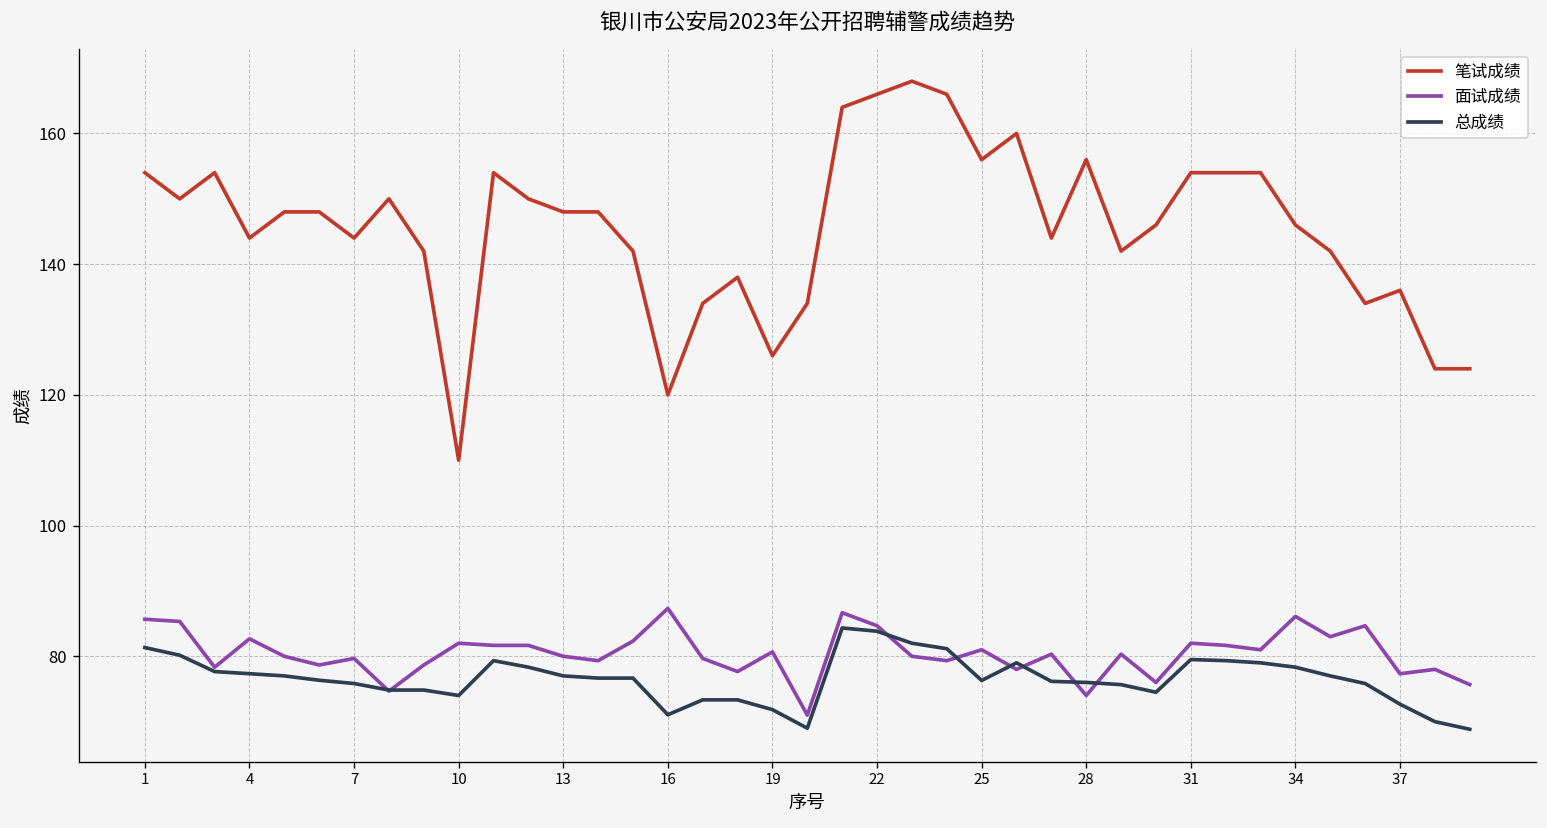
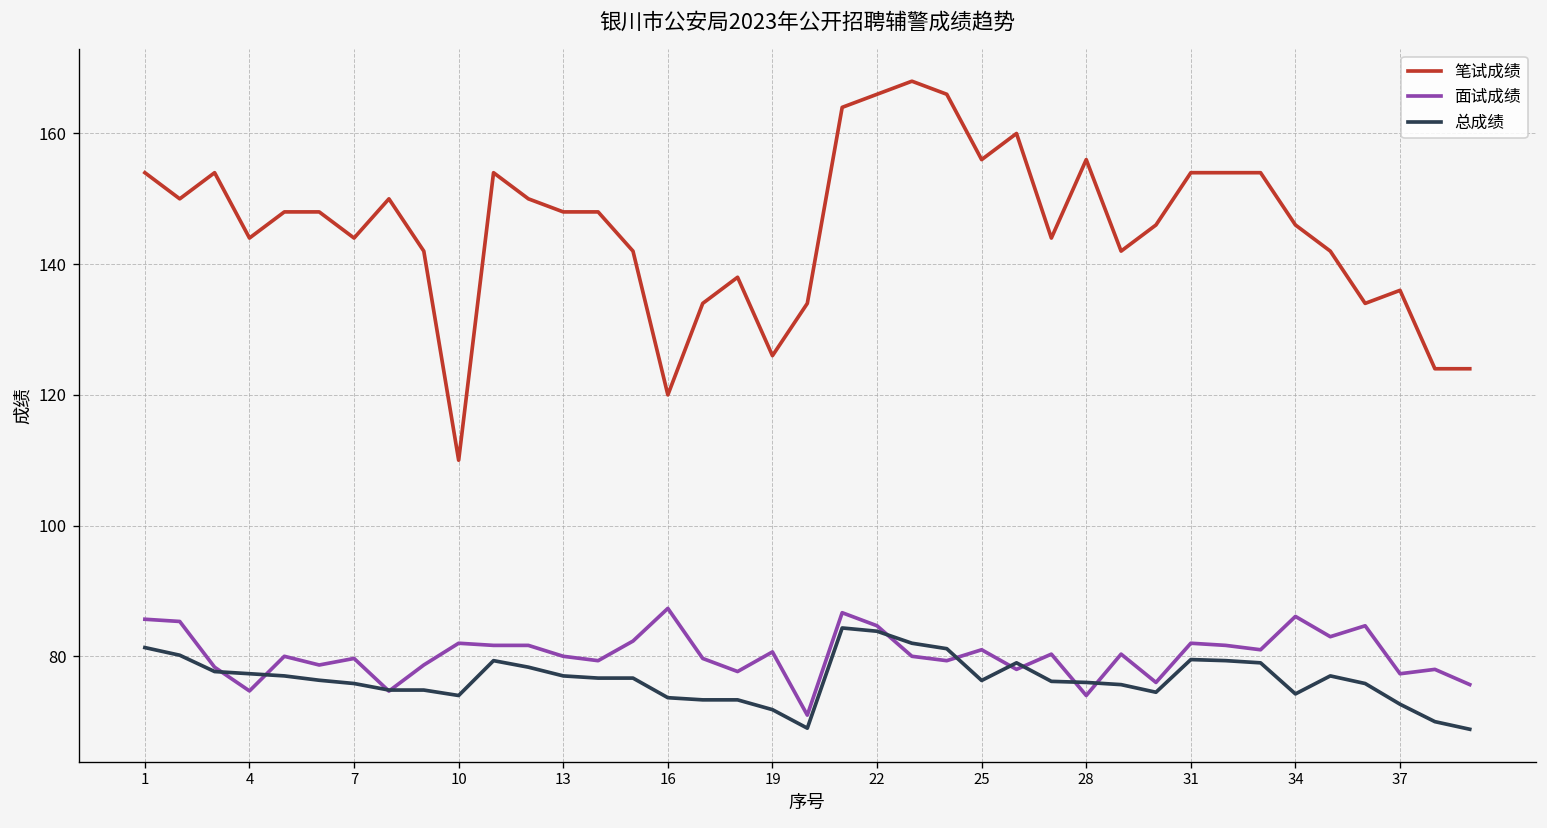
面试成绩, 4: 83 -> 75
总成绩, 16: 71 -> 74
总成绩, 34: 78 -> 74
